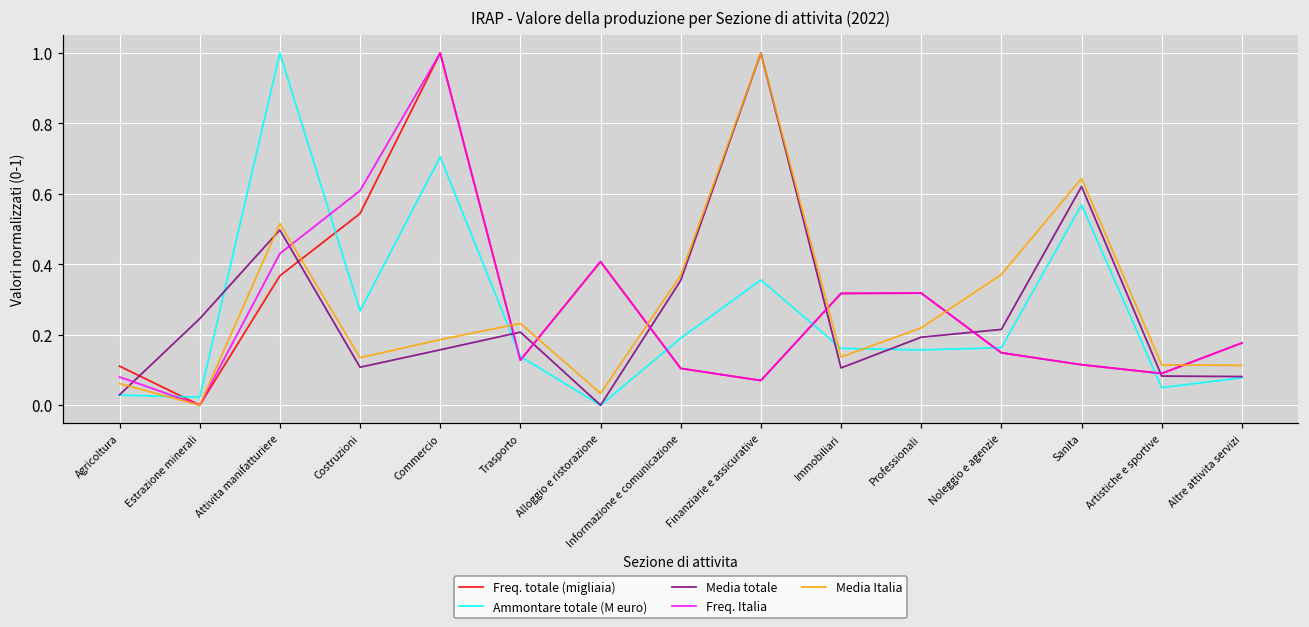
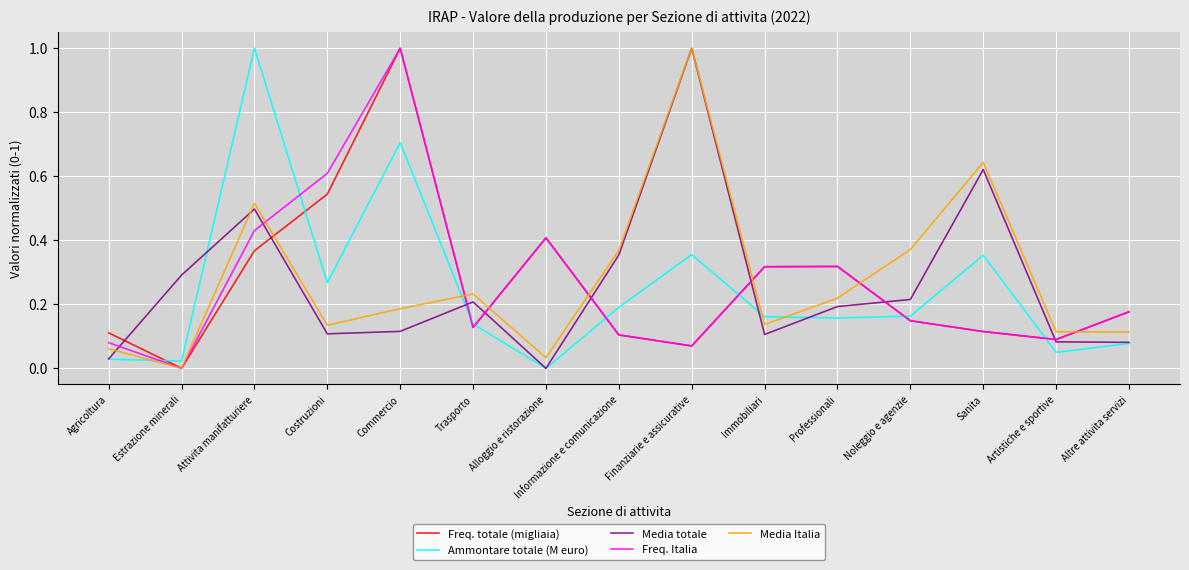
Media totale, Estrazione minerali: 0.25 -> 0.29
Media totale, Commercio: 0.16 -> 0.12
Ammontare totale (M euro), Sanita: 0.57 -> 0.35
